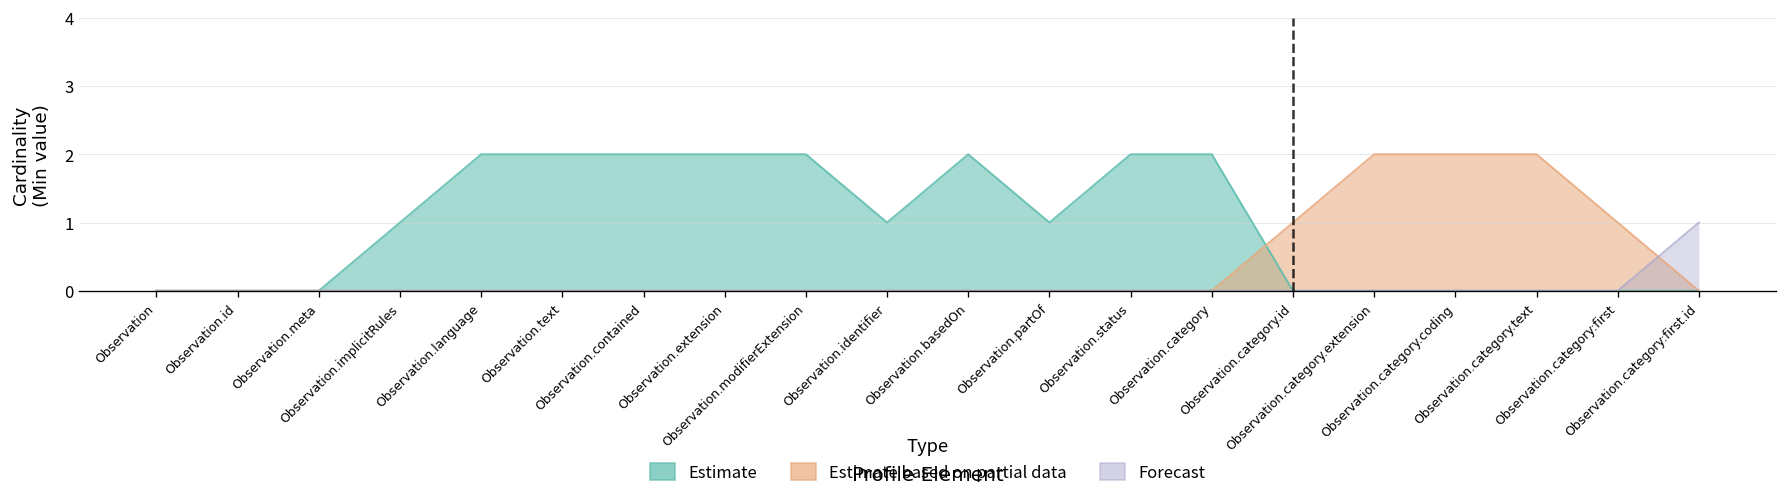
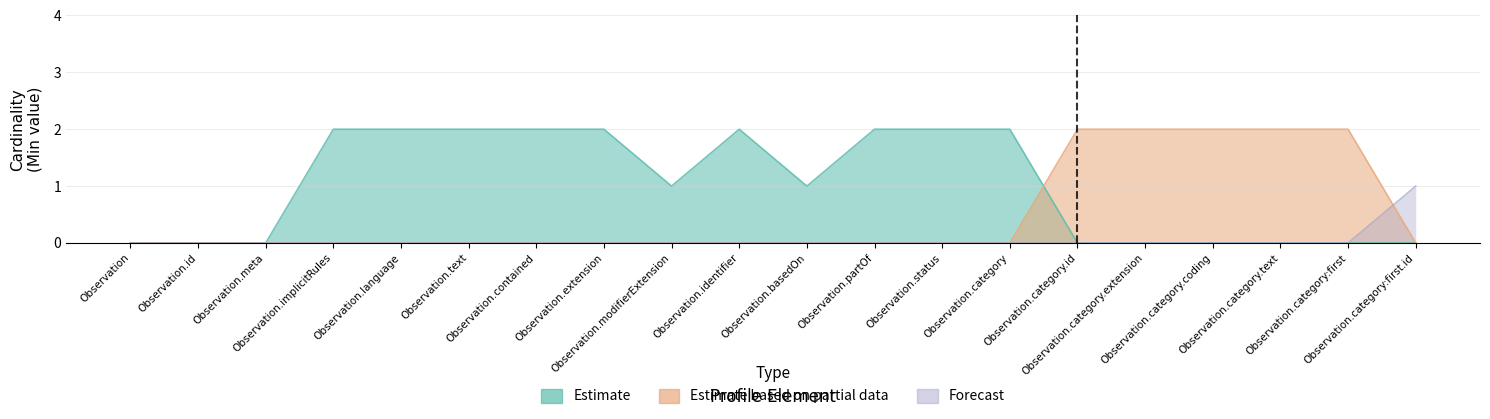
Estimate, Observation.implicitRules: 1 -> 2
Estimate, Observation.modifierExtension: 2 -> 1
Estimate, Observation.identifier: 1 -> 2
Estimate, Observation.basedOn: 2 -> 1
Estimate, Observation.partOf: 1 -> 2
Estimate based on partial data, Observation.category.id: 1 -> 2
Estimate based on partial data, Observation.category:first: 1 -> 2
